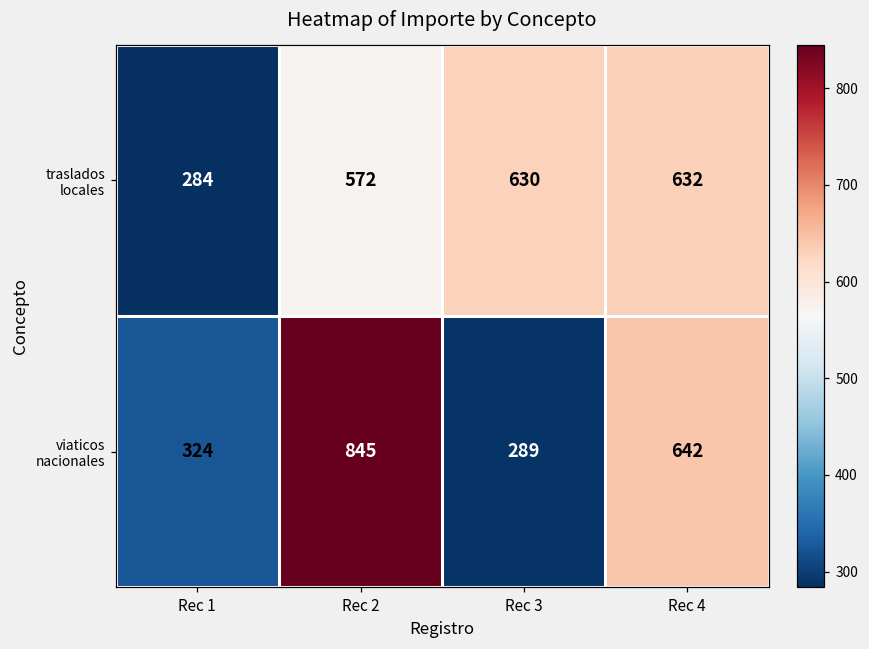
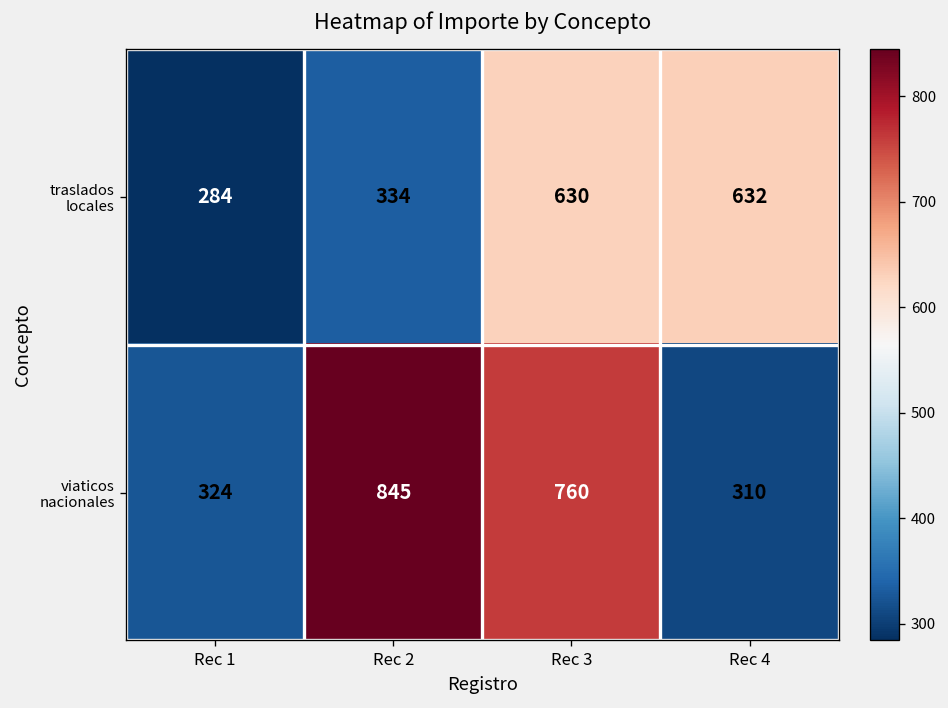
traslados locales, Rec 2: 572 -> 334
viaticos nacionales, Rec 3: 289 -> 760
viaticos nacionales, Rec 4: 642 -> 310
